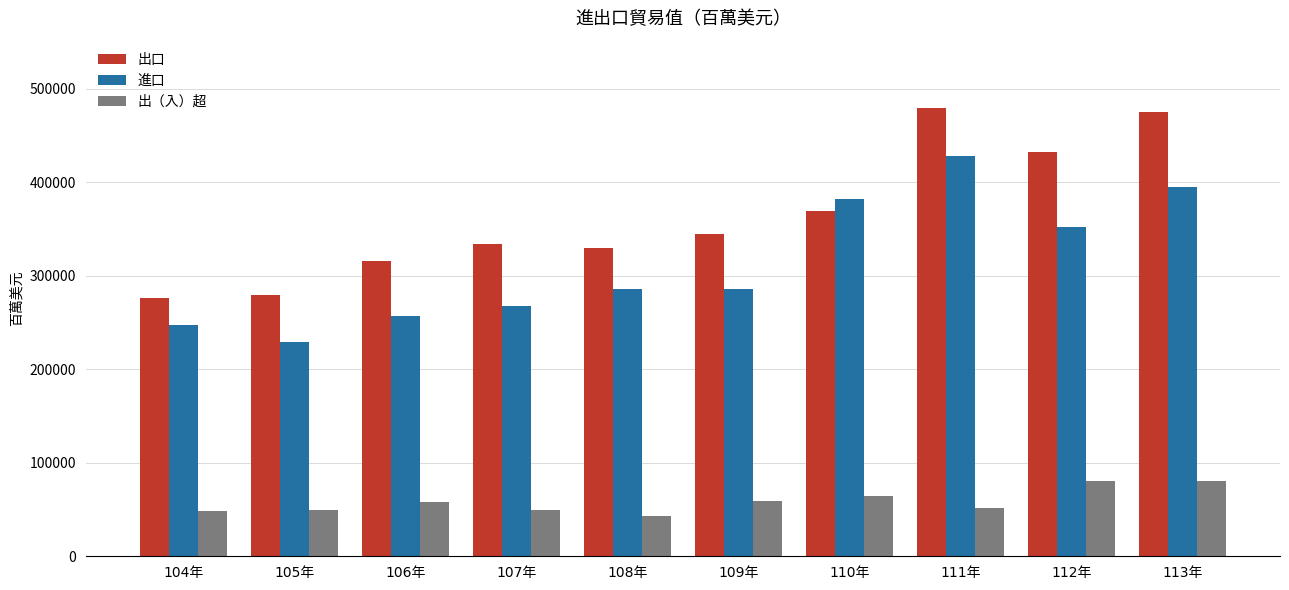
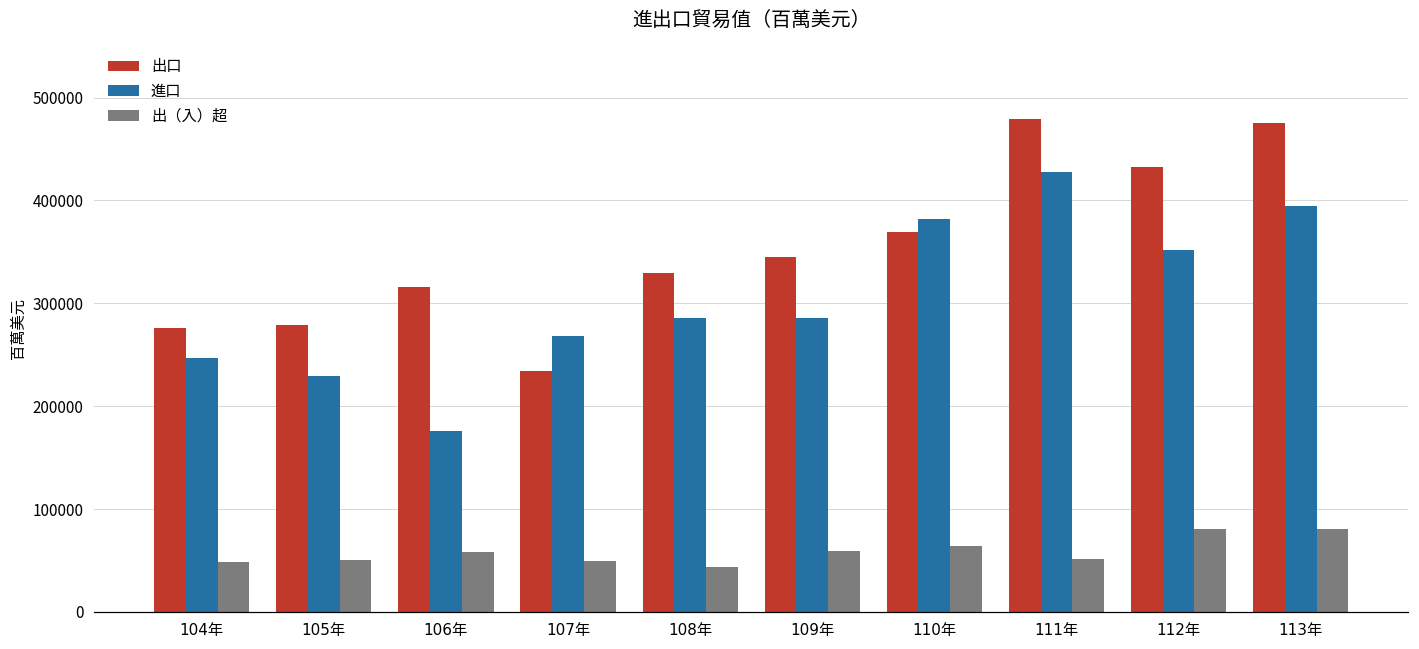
進口, 106年: 260000 -> 180000
出口, 107年: 330000 -> 230000
